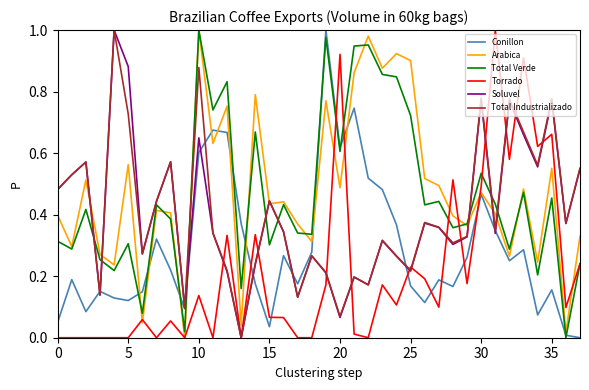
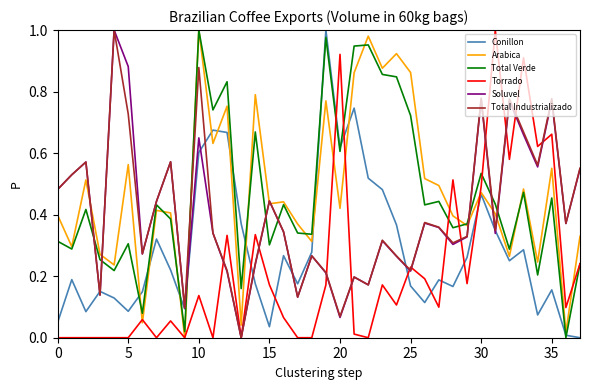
Conillon, 5: 0.12 -> 0.09
Torrado, 15: 0.07 -> 0.17
Arabica, 20: 0.49 -> 0.42
Arabica, 25: 0.90 -> 0.86
